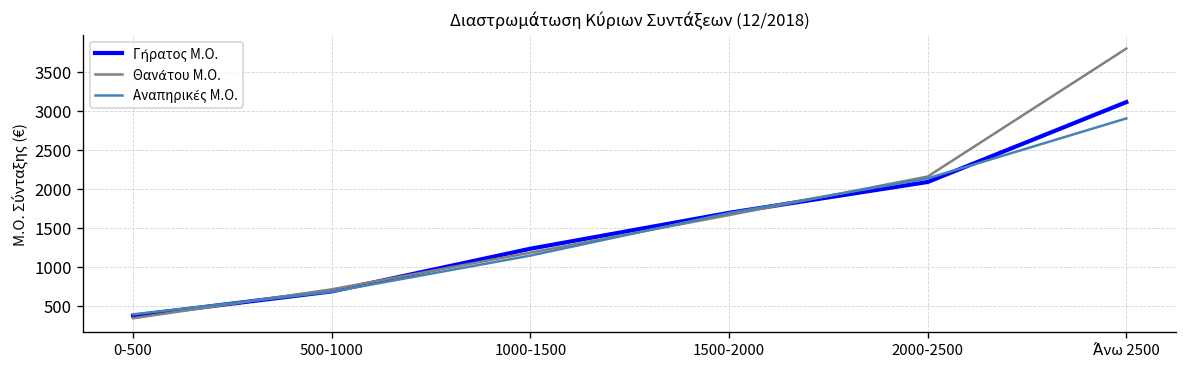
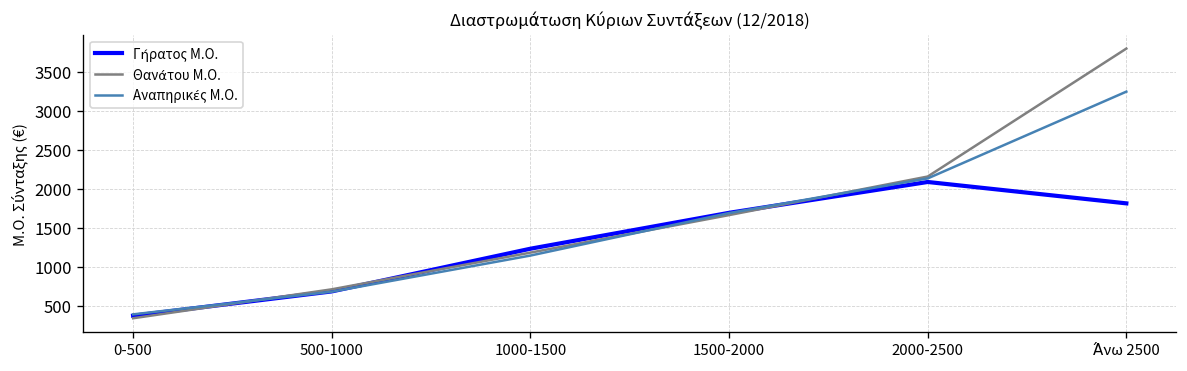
Γήρατος Μ.Ο., Άνω 2500: 3100 -> 1800
Αναπηρικές Μ.Ο., Άνω 2500: 2900 -> 3200
